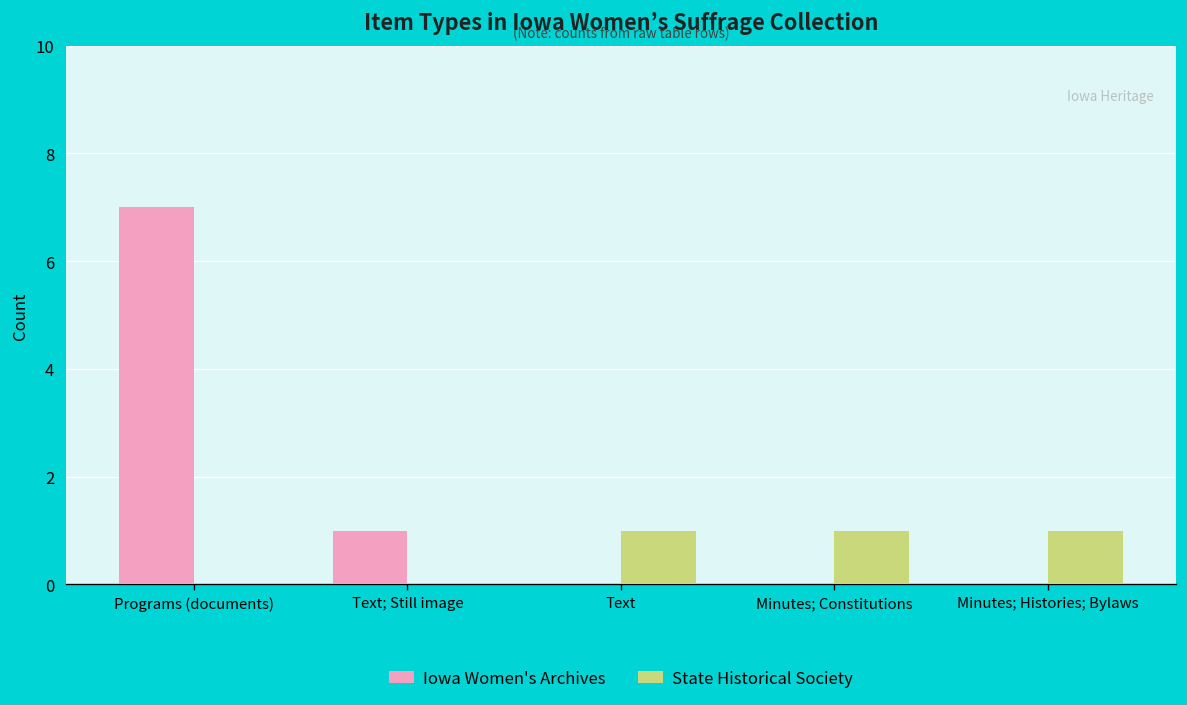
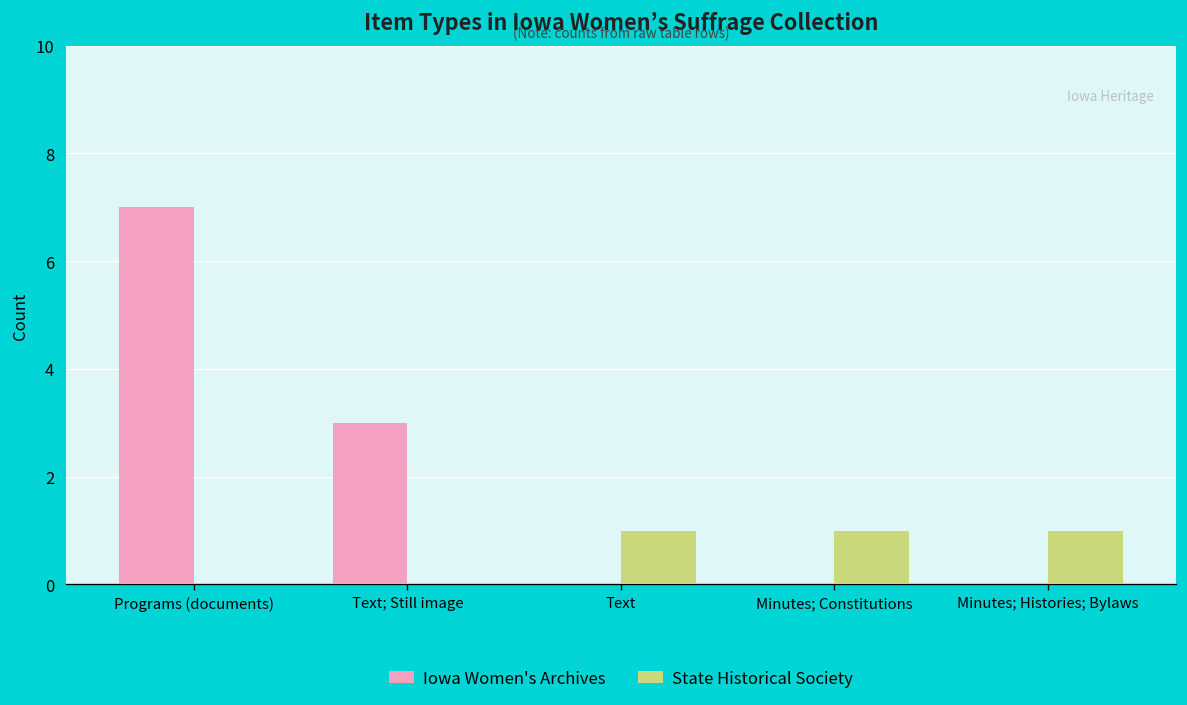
Iowa Women's Archives, Text; Still image: 1 -> 3
